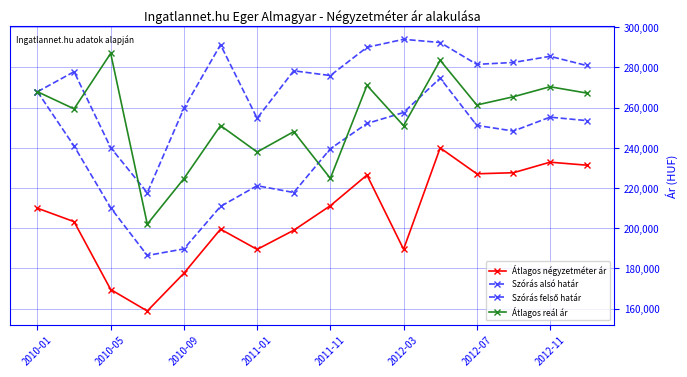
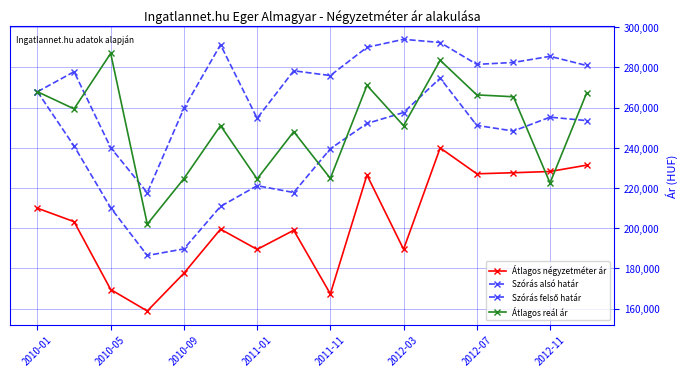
Átlagos reál ár, 2011-01: 238,000 -> 225,000
Átlagos négyzetméter ár, 2011-11: 211,000 -> 167,000
Átlagos reál ár, 2012-07: 261,000 -> 266,000
Átlagos négyzetméter ár, 2012-11: 233,000 -> 228,000
Átlagos reál ár, 2012-11: 270,000 -> 223,000
